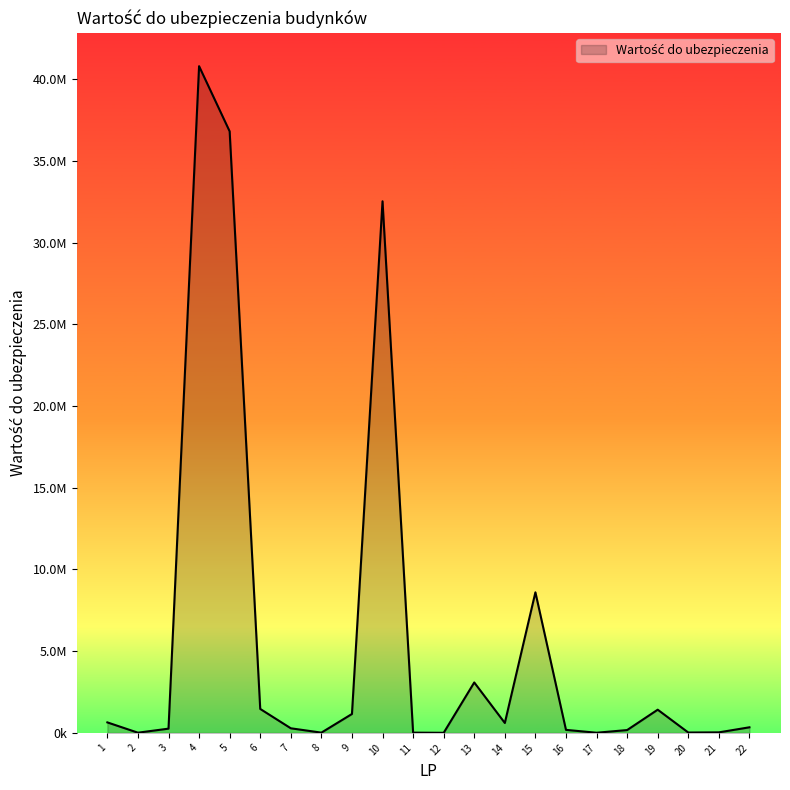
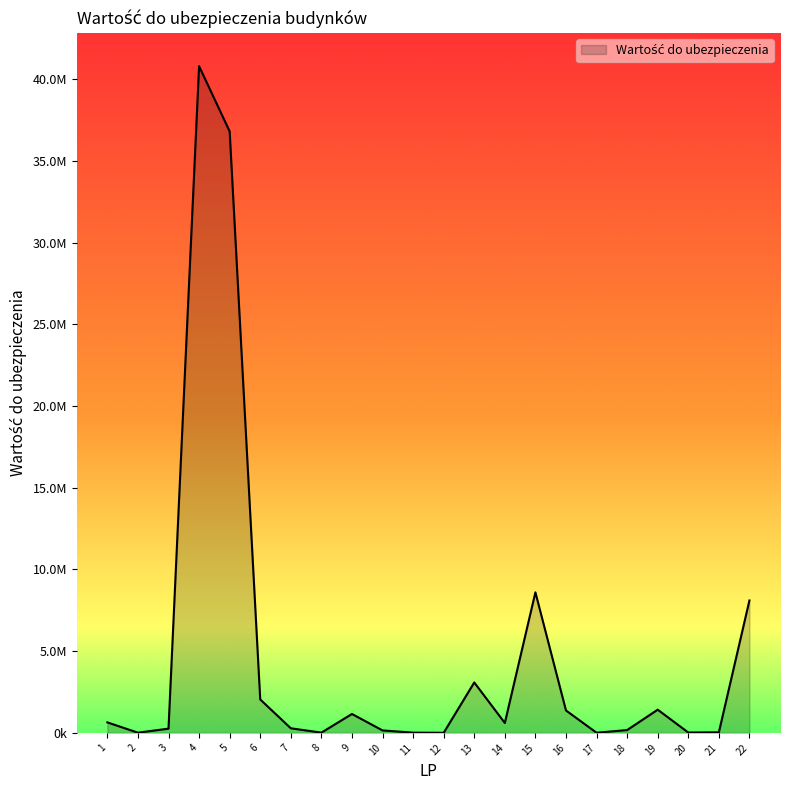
6: 1500000 -> 2000000
10: 32500000 -> 100000
16: 200000 -> 1400000
22: 300000 -> 8100000
